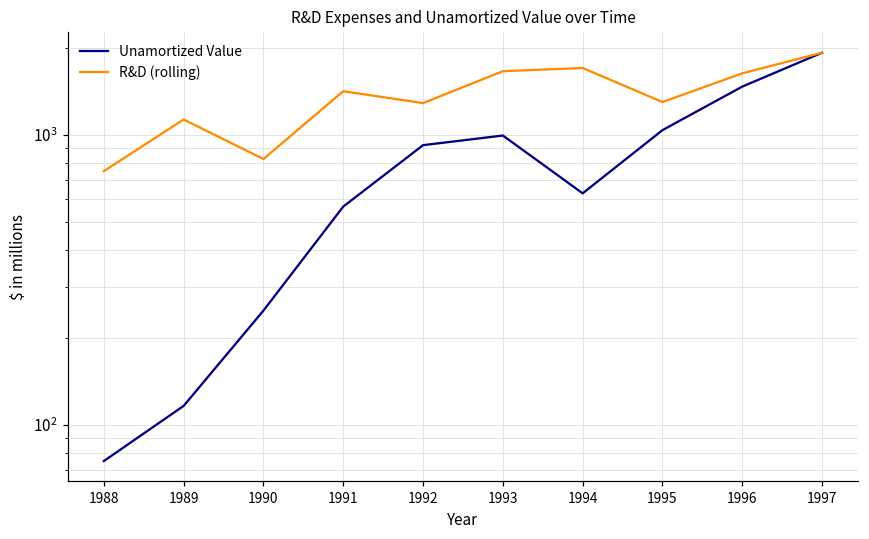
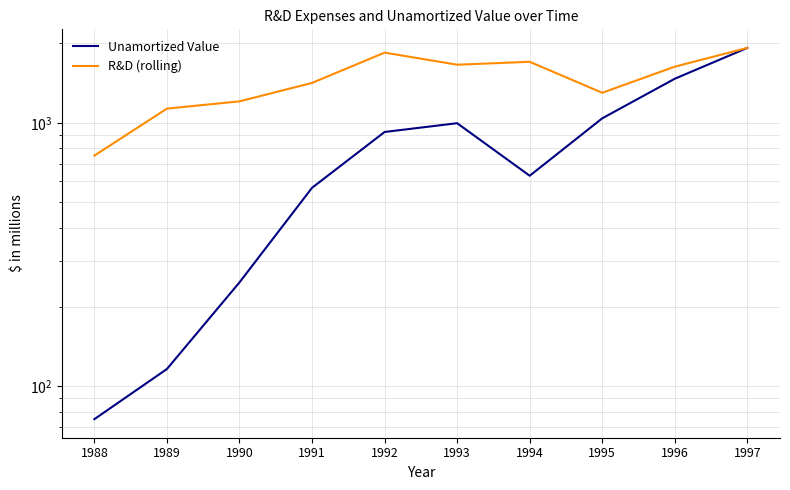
R&D (rolling), 1990: 830 -> 1200
R&D (rolling), 1992: 1300 -> 1800
